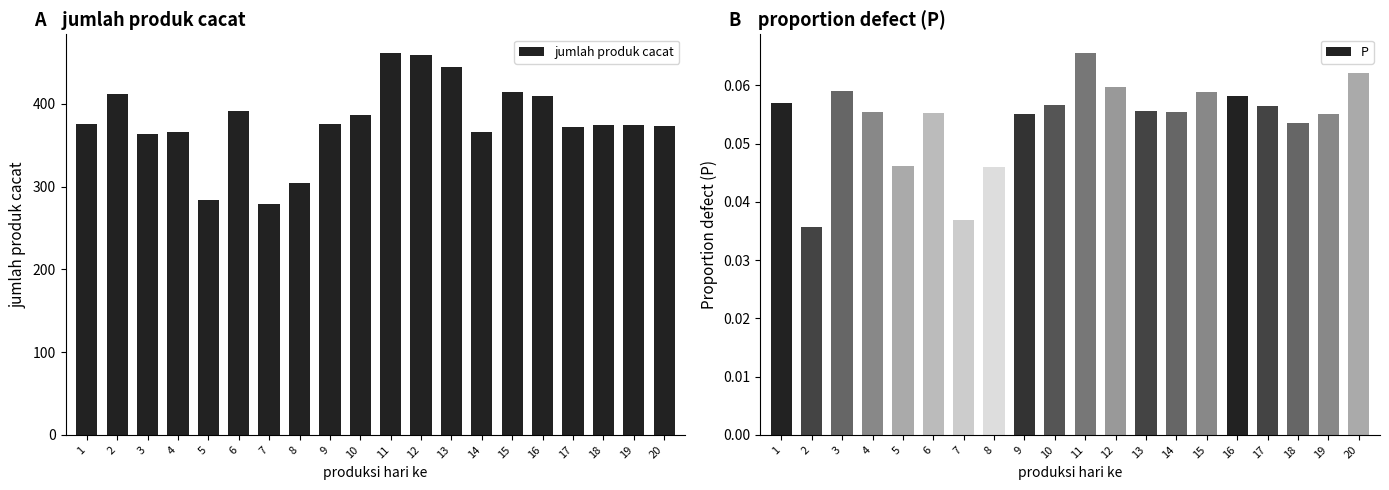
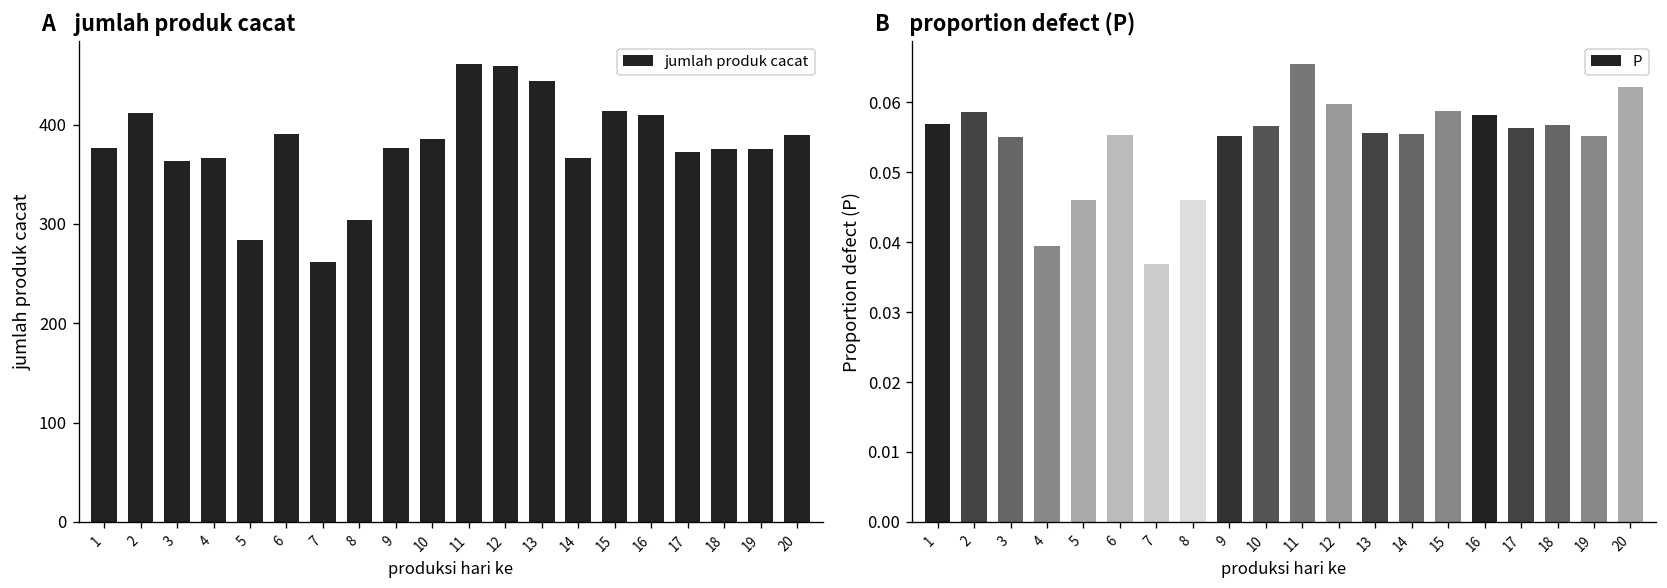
A jumlah produk cacat, 7: 280 -> 260
A jumlah produk cacat, 20: 370 -> 390
B proportion defect (P), 2: 0.036 -> 0.059
B proportion defect (P), 3: 0.059 -> 0.055
B proportion defect (P), 4: 0.055 -> 0.040
B proportion defect (P), 18: 0.054 -> 0.057
